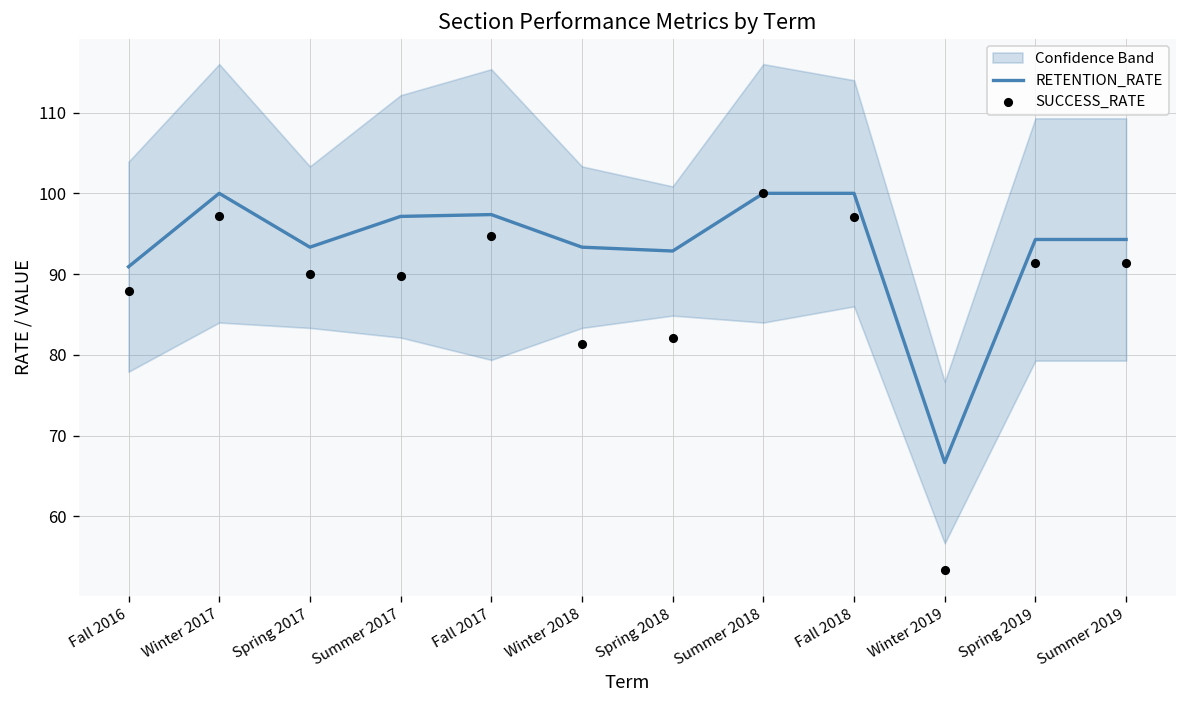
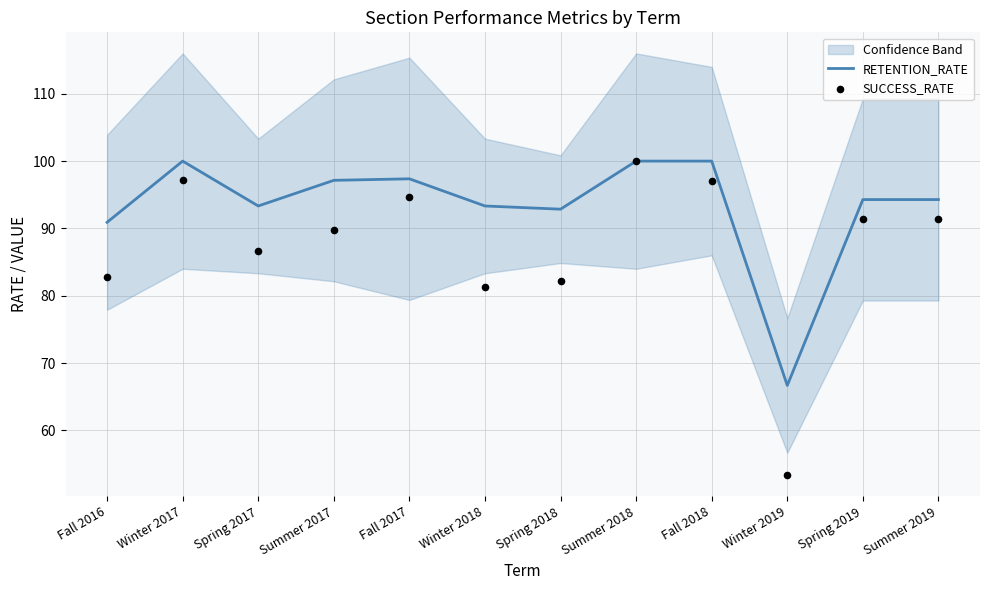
SUCCESS_RATE, Fall 2016: 88 -> 83
SUCCESS_RATE, Spring 2017: 90 -> 87
